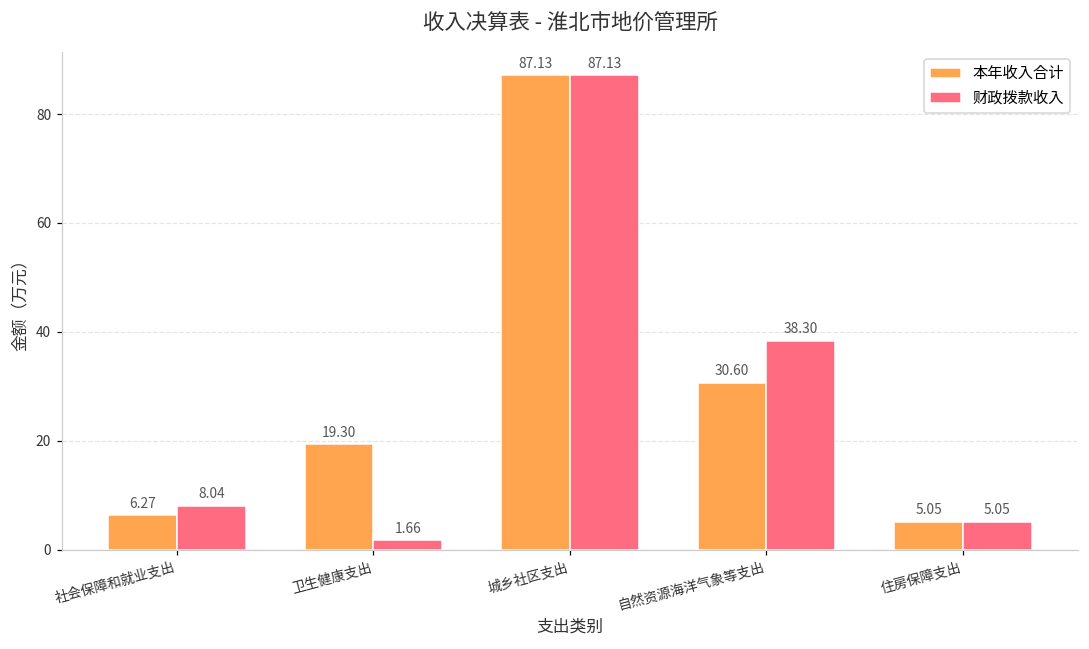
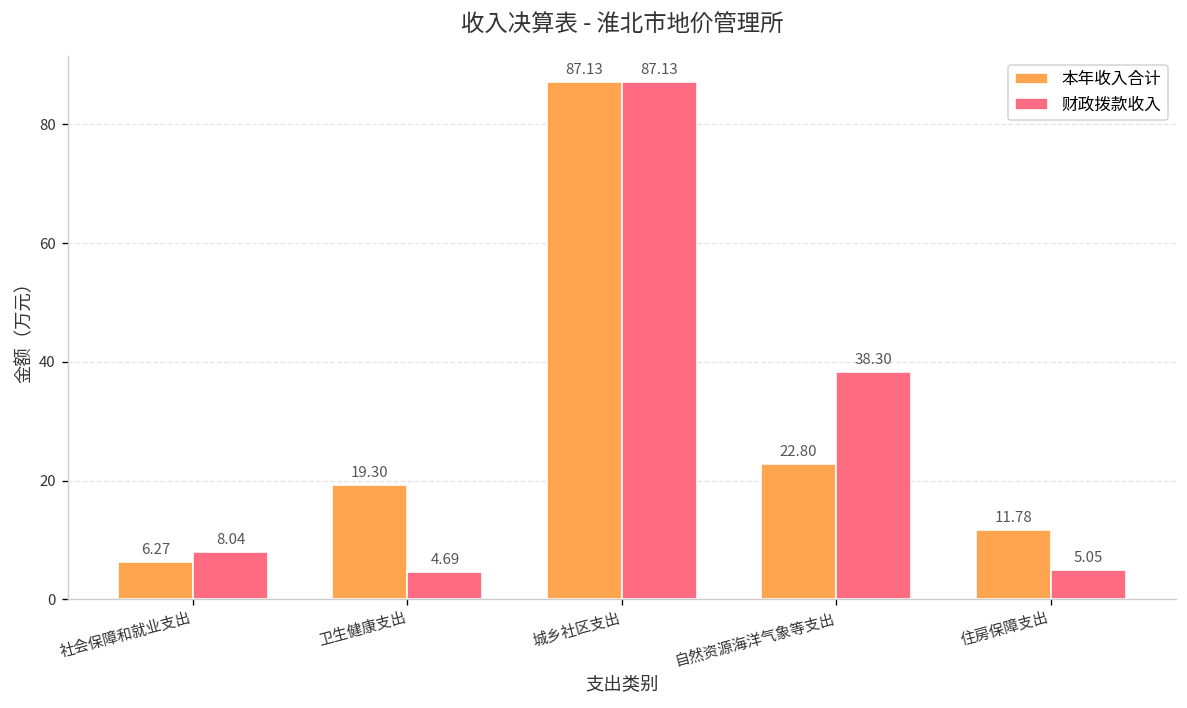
财政拨款收入, 卫生健康支出: 1.66 -> 4.69
本年收入合计, 自然资源海洋气象等支出: 30.60 -> 22.80
本年收入合计, 住房保障支出: 5.05 -> 11.78
